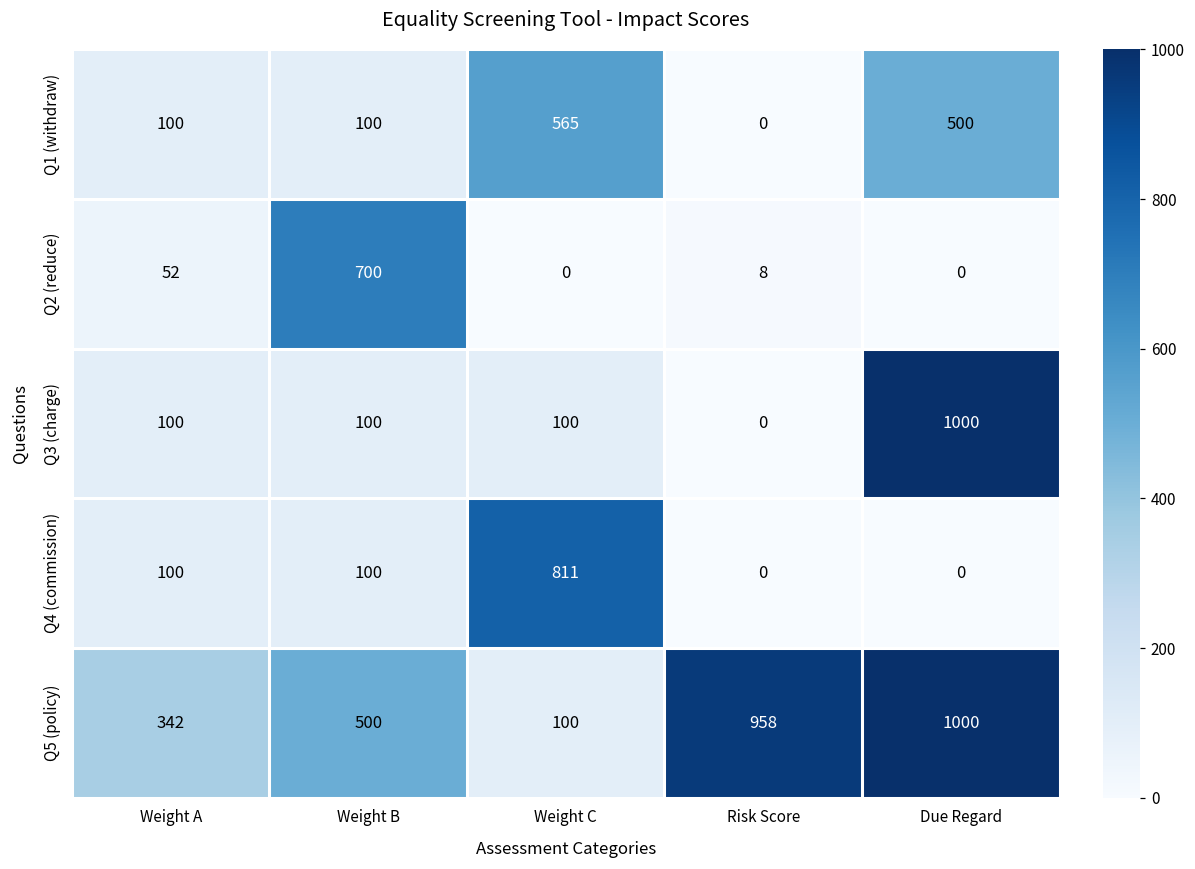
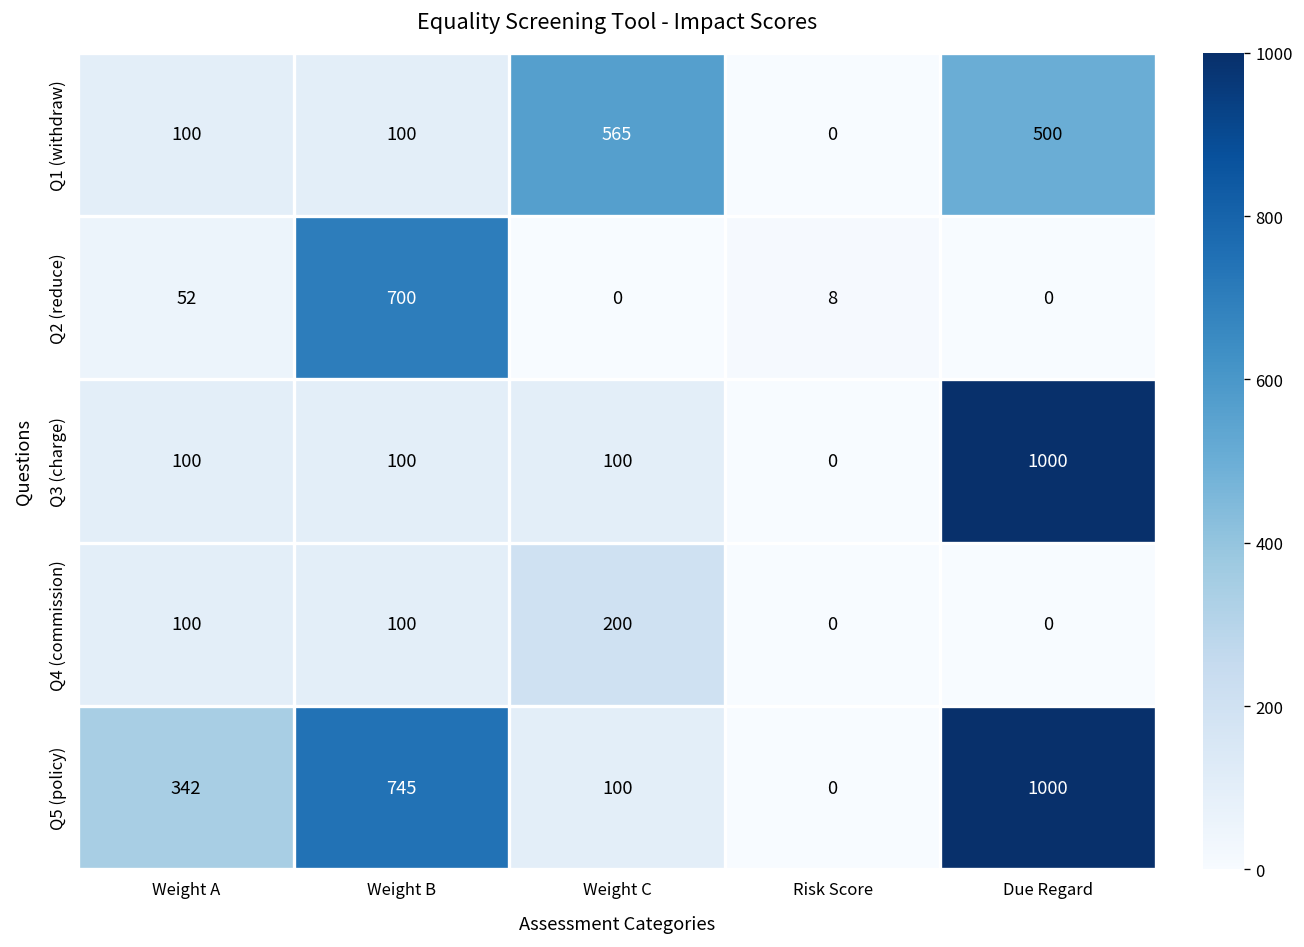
Q4 (commission), Weight C: 811 -> 200
Q5 (policy), Weight B: 500 -> 745
Q5 (policy), Risk Score: 958 -> 0
